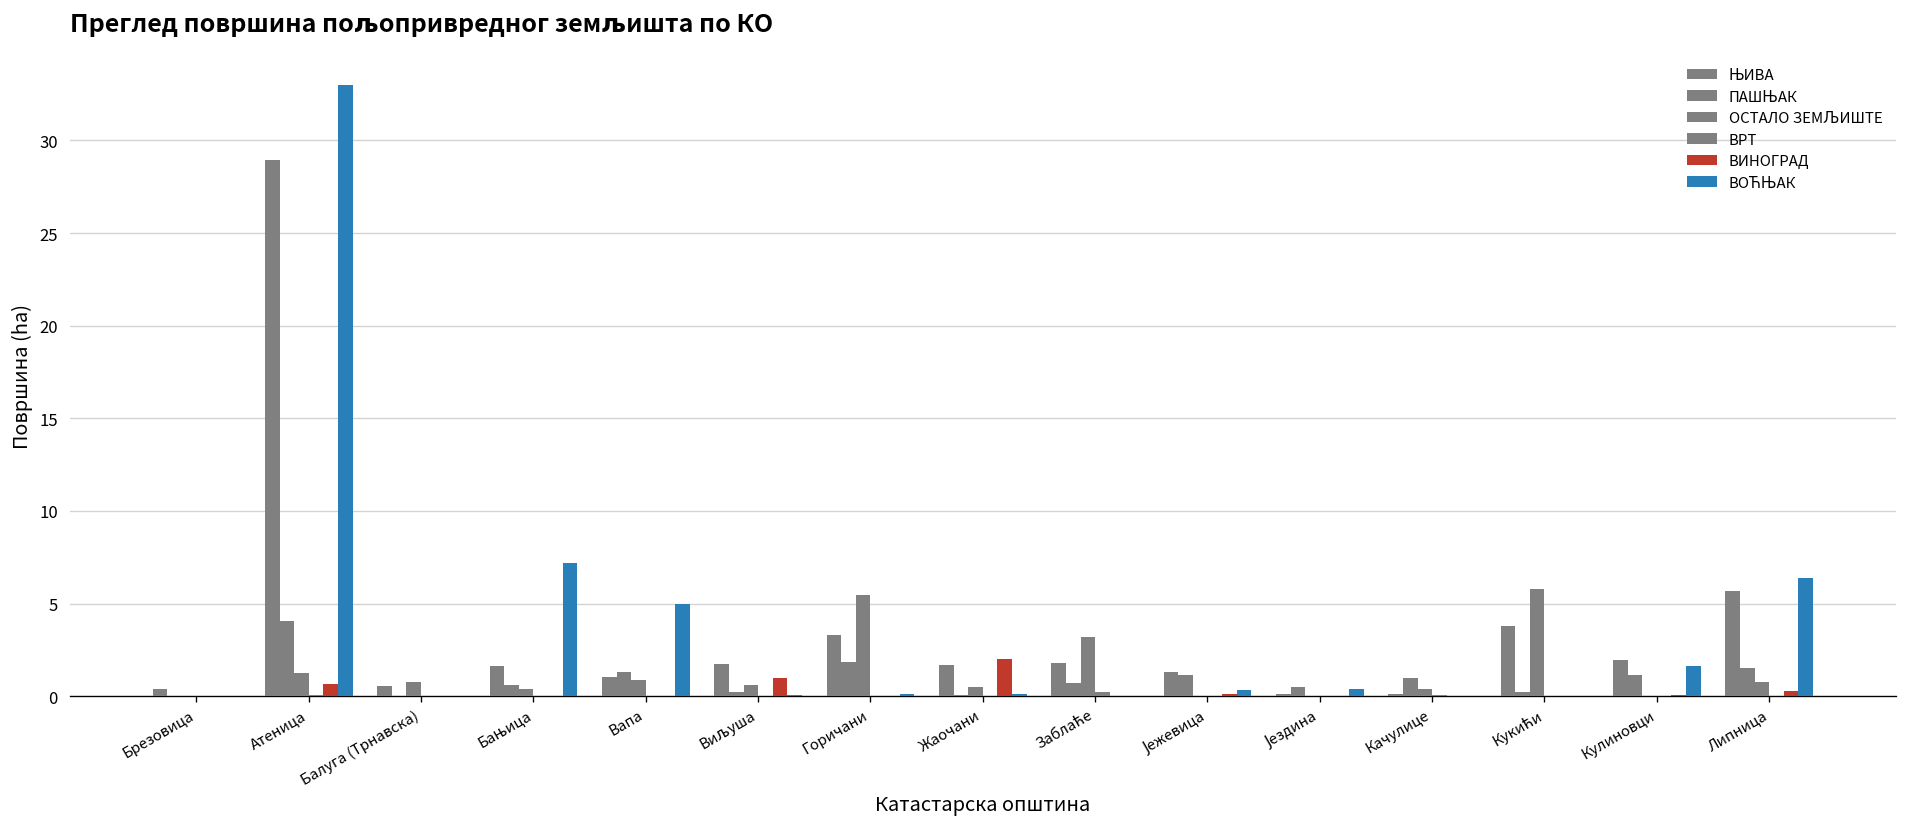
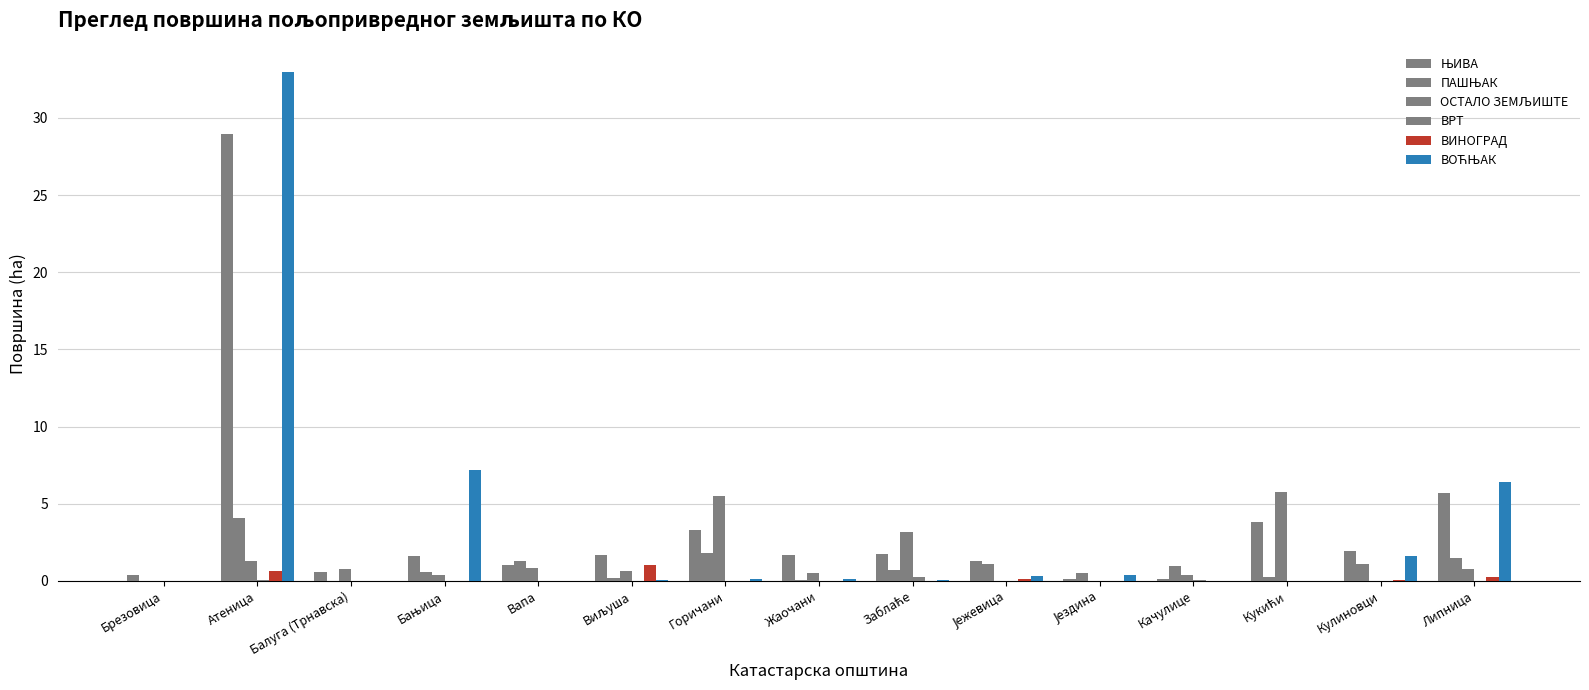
ВОЋЊАК, Вапа: 5 -> 0
ВИНОГРАД, Жаочани: 2 -> 0
